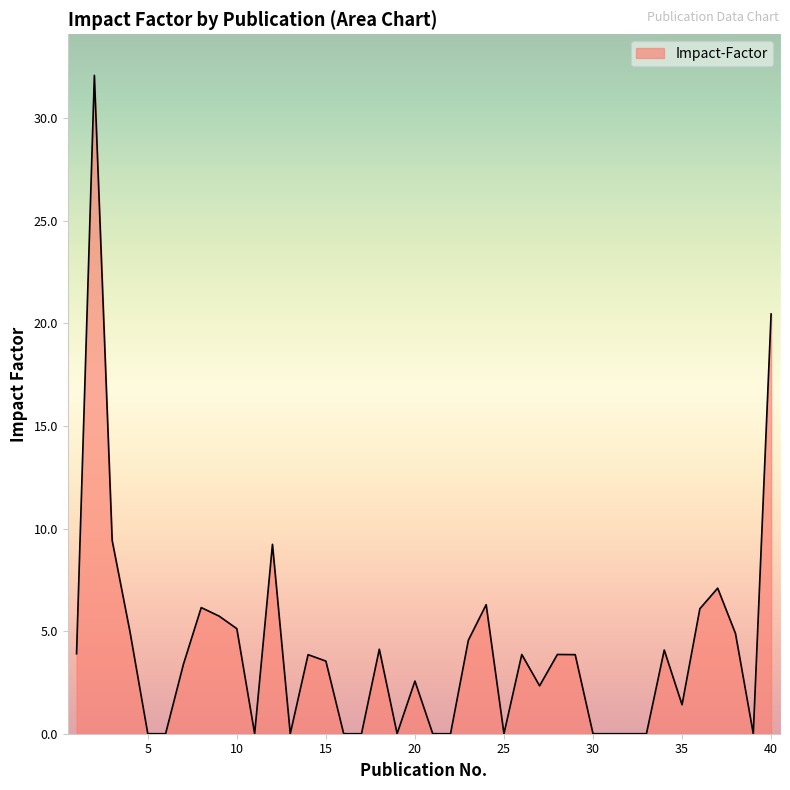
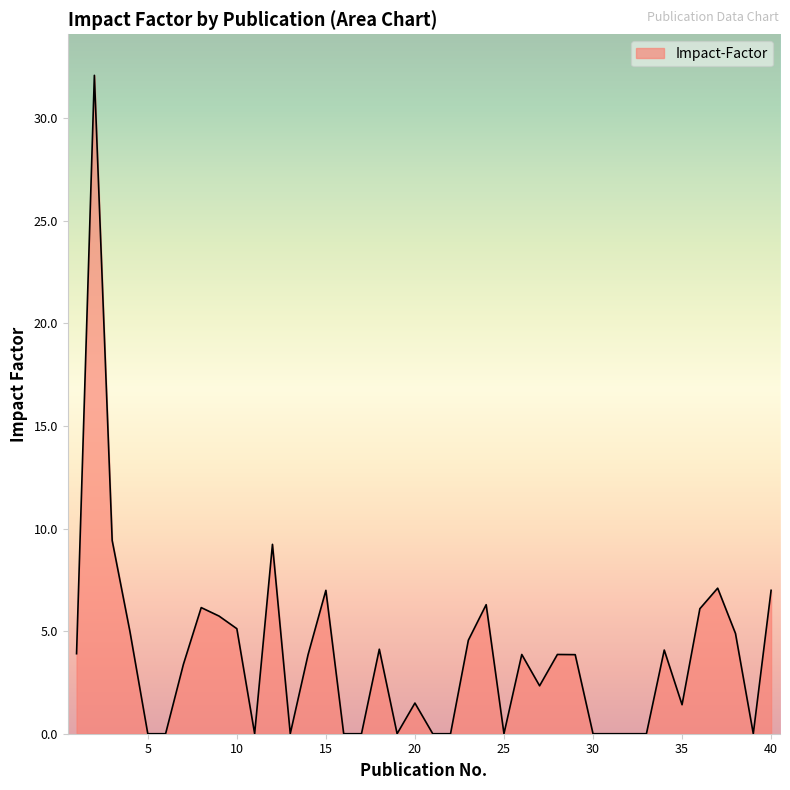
15: 3.5 -> 7.0
20: 2.6 -> 1.5
40: 20.5 -> 7.0
